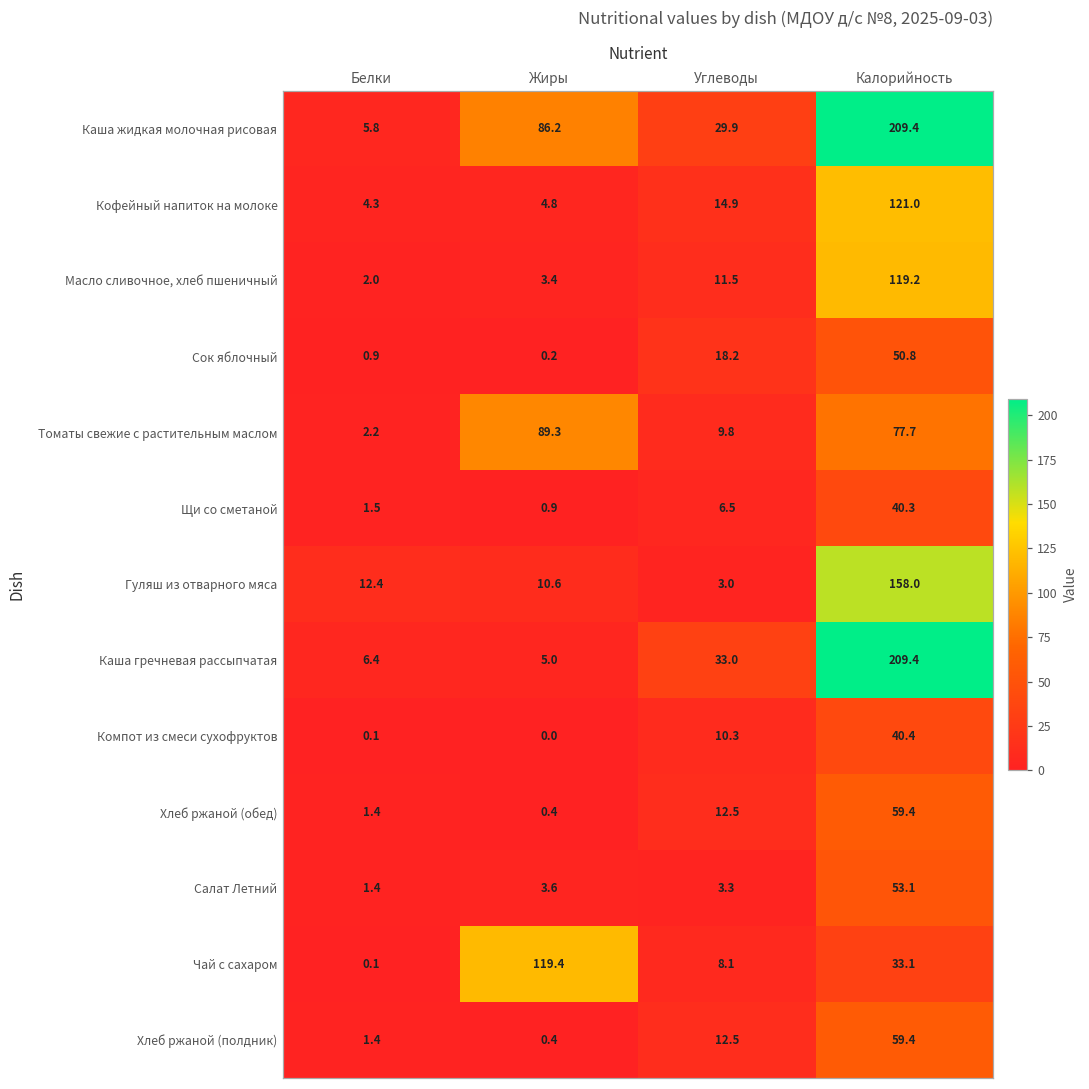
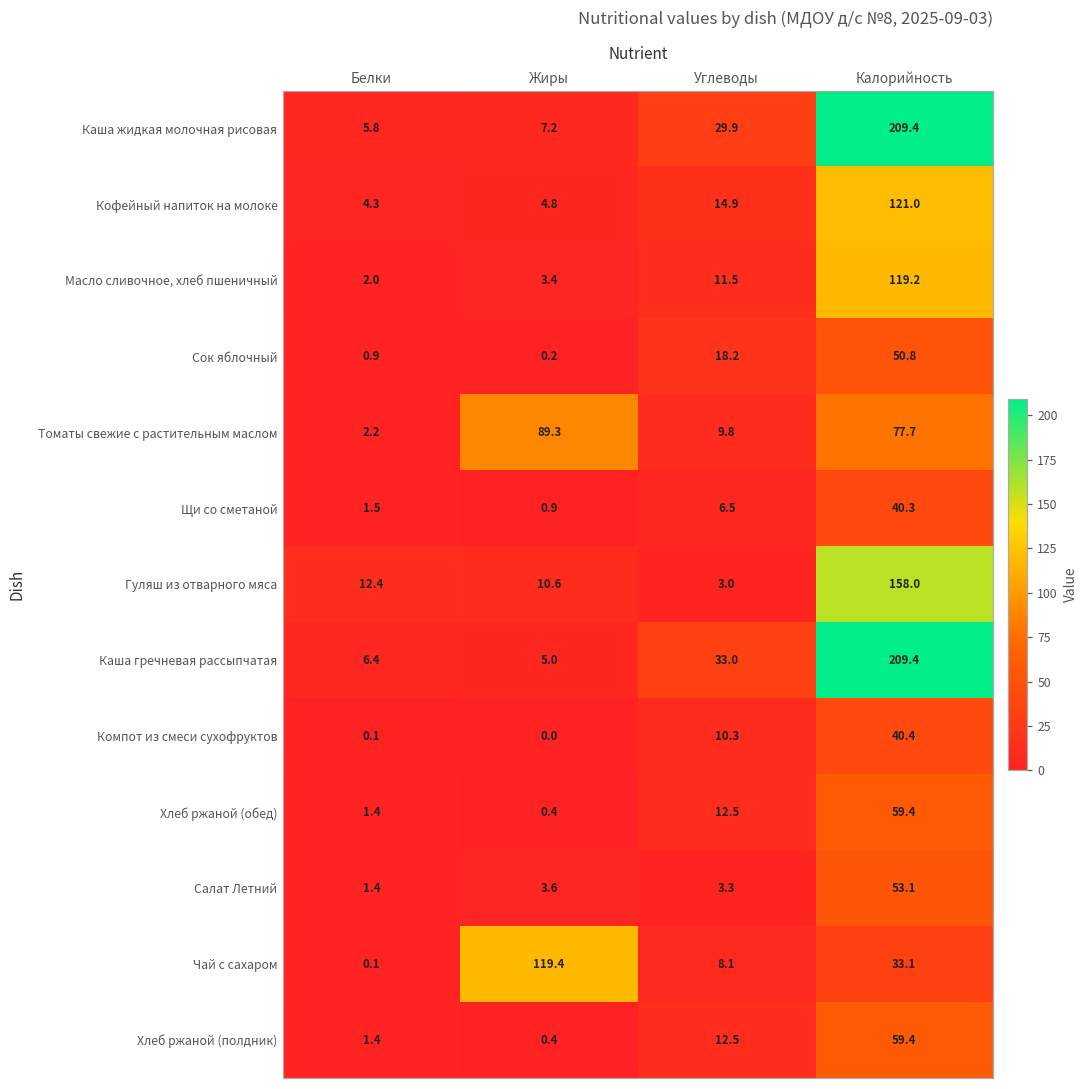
Каша жидкая молочная рисовая, Жиры: 86.2 -> 7.2
